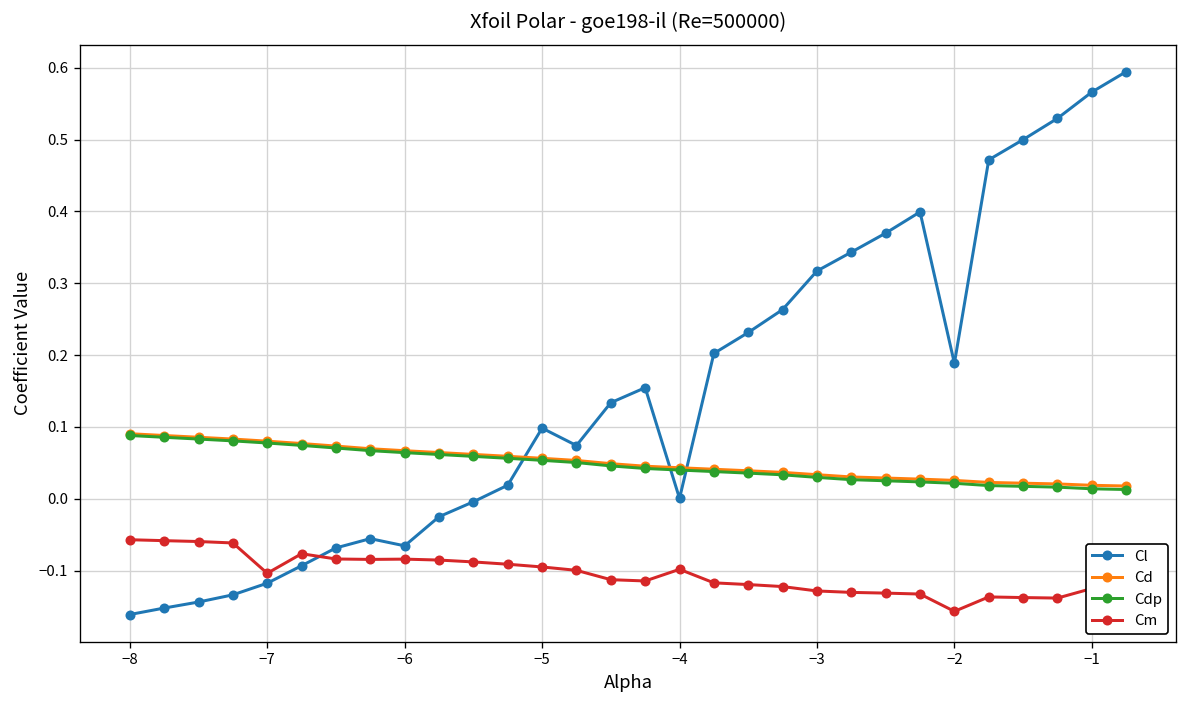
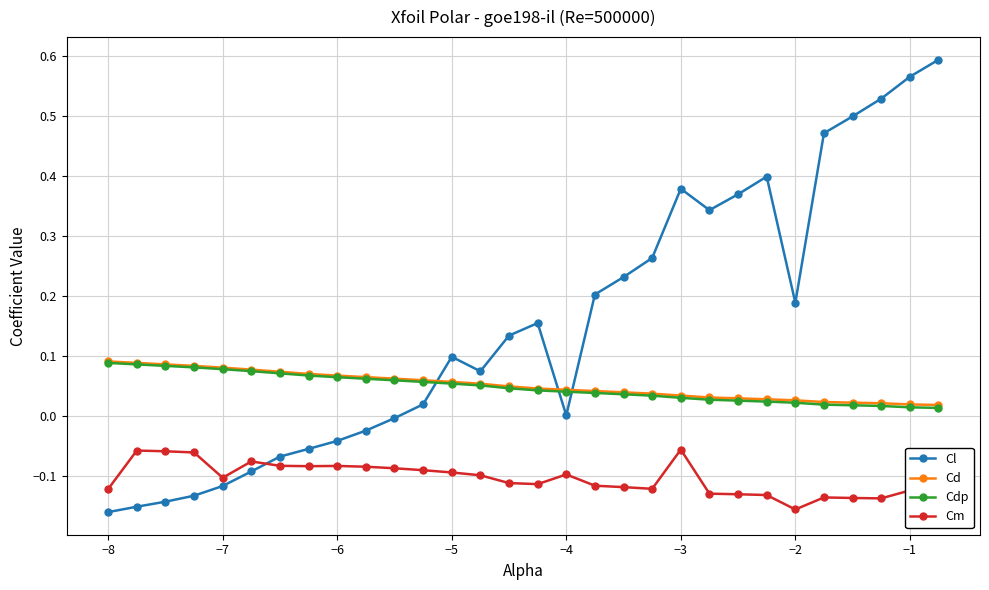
Cm, −8: -0.06 -> -0.12
Cl, −6: -0.07 -> -0.04
Cl, −3: 0.32 -> 0.38
Cm, −3: -0.13 -> -0.06
